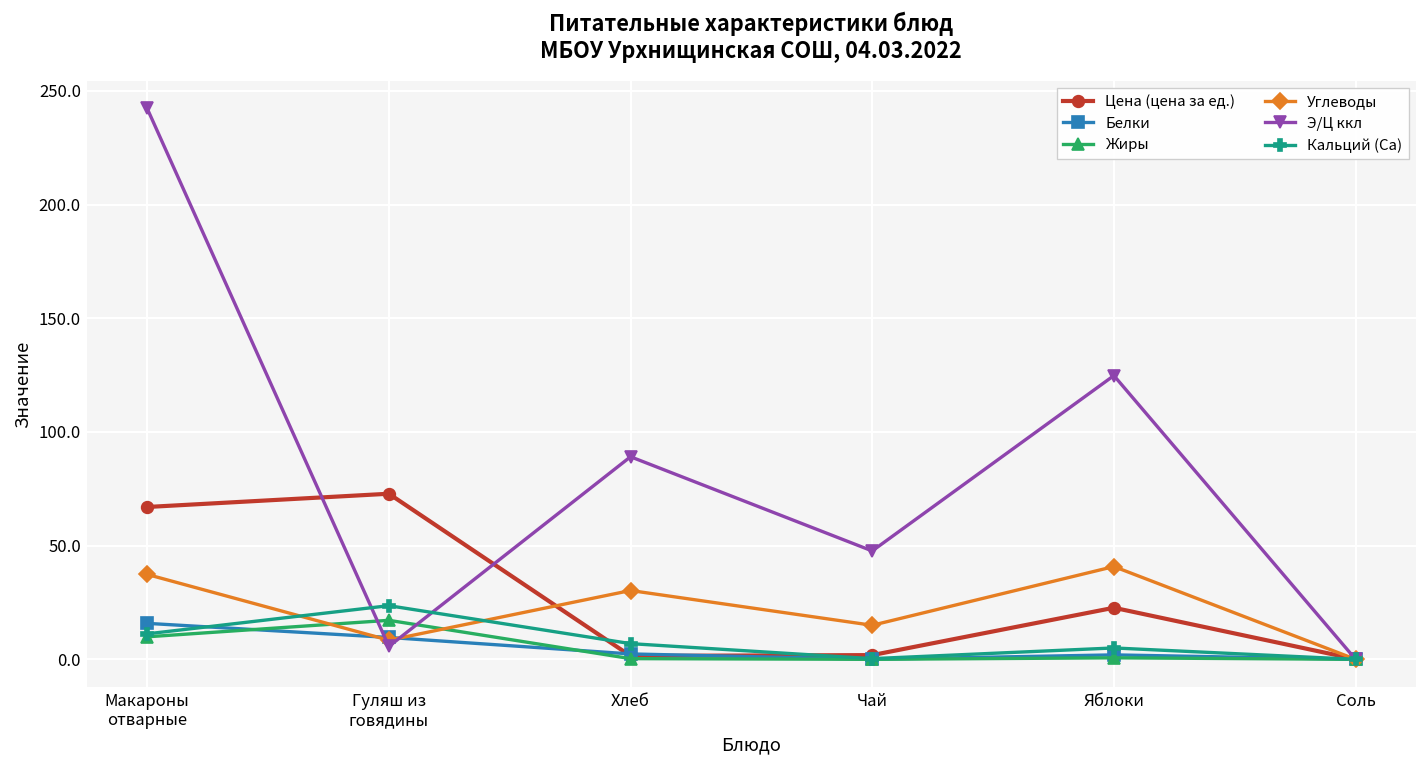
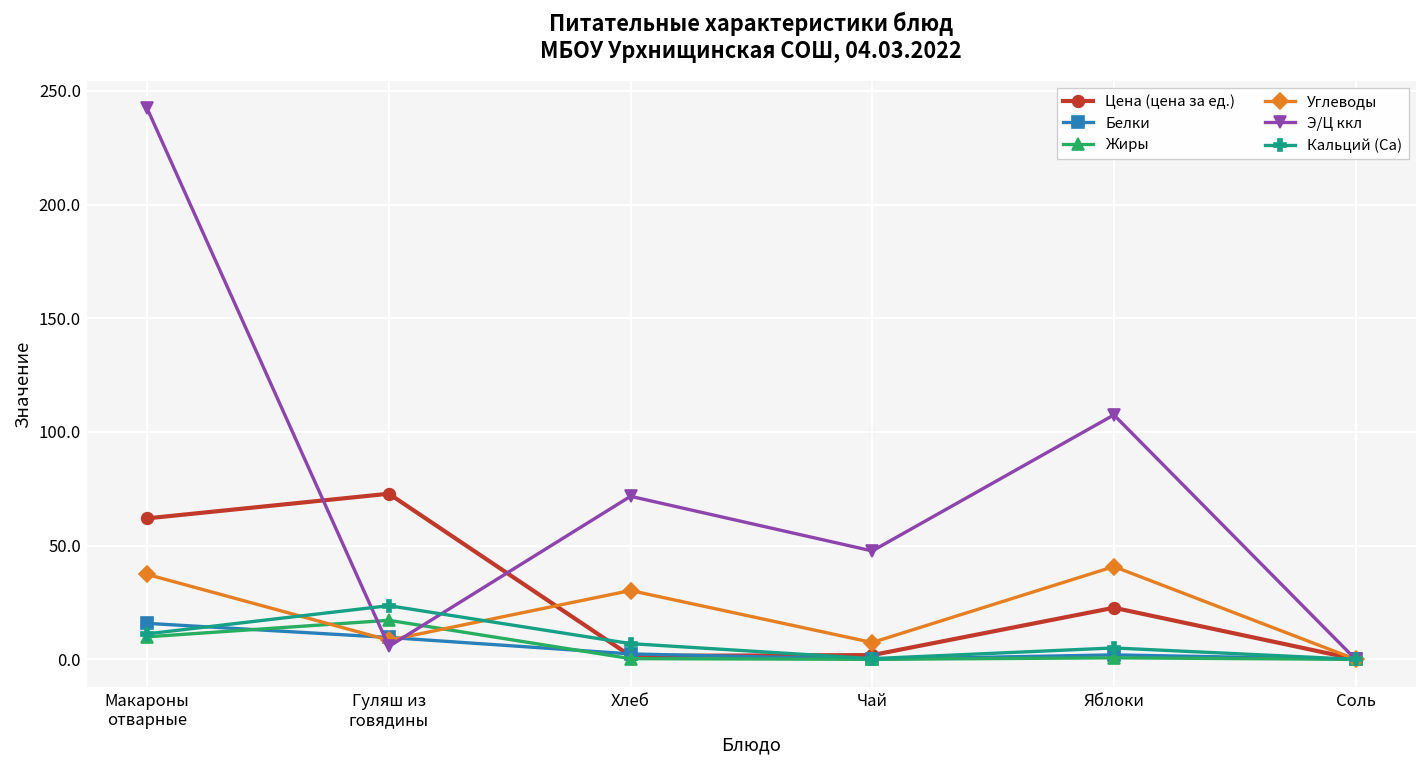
Цена (цена за ед.), Макароны отварные: 67 -> 62
Э/Ц ккл, Хлеб: 89 -> 72
Углеводы, Чай: 15 -> 7
Э/Ц ккл, Яблоки: 125 -> 108
